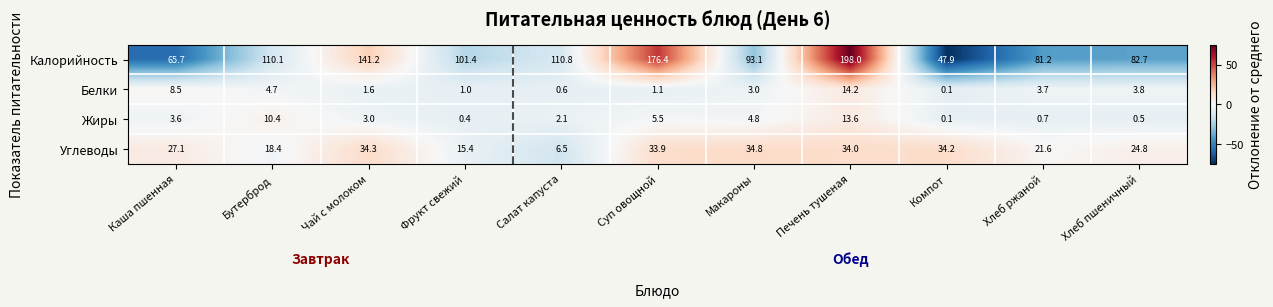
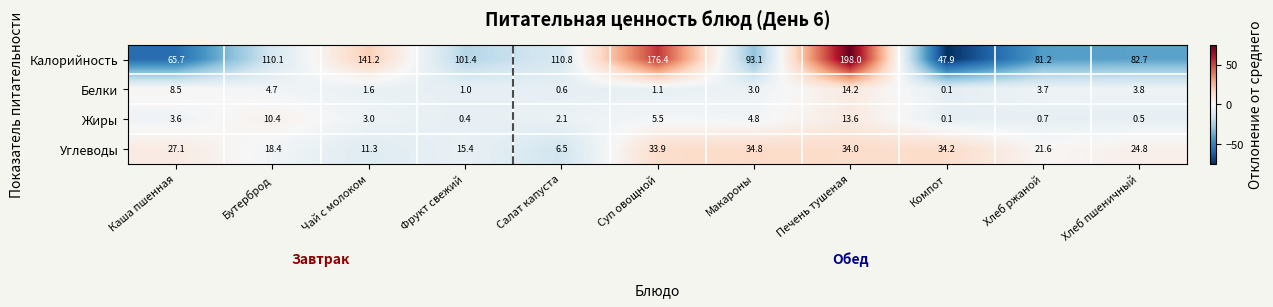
Углеводы, Чай с молоком: 34.3 -> 11.3
